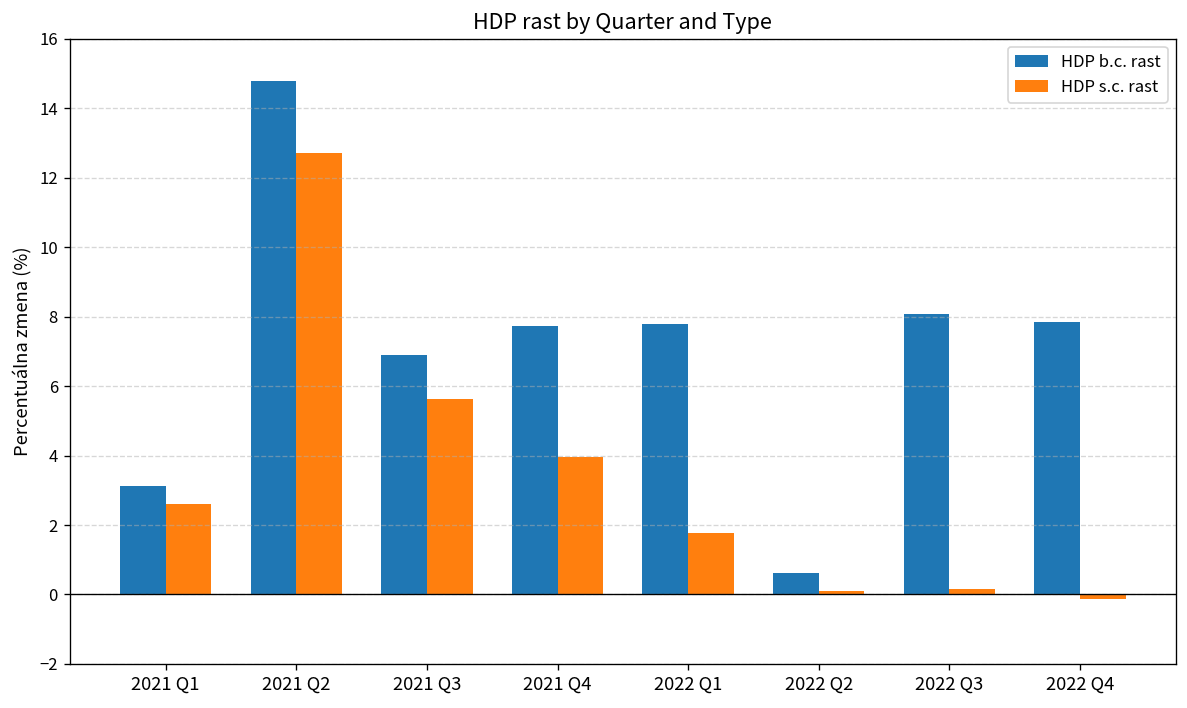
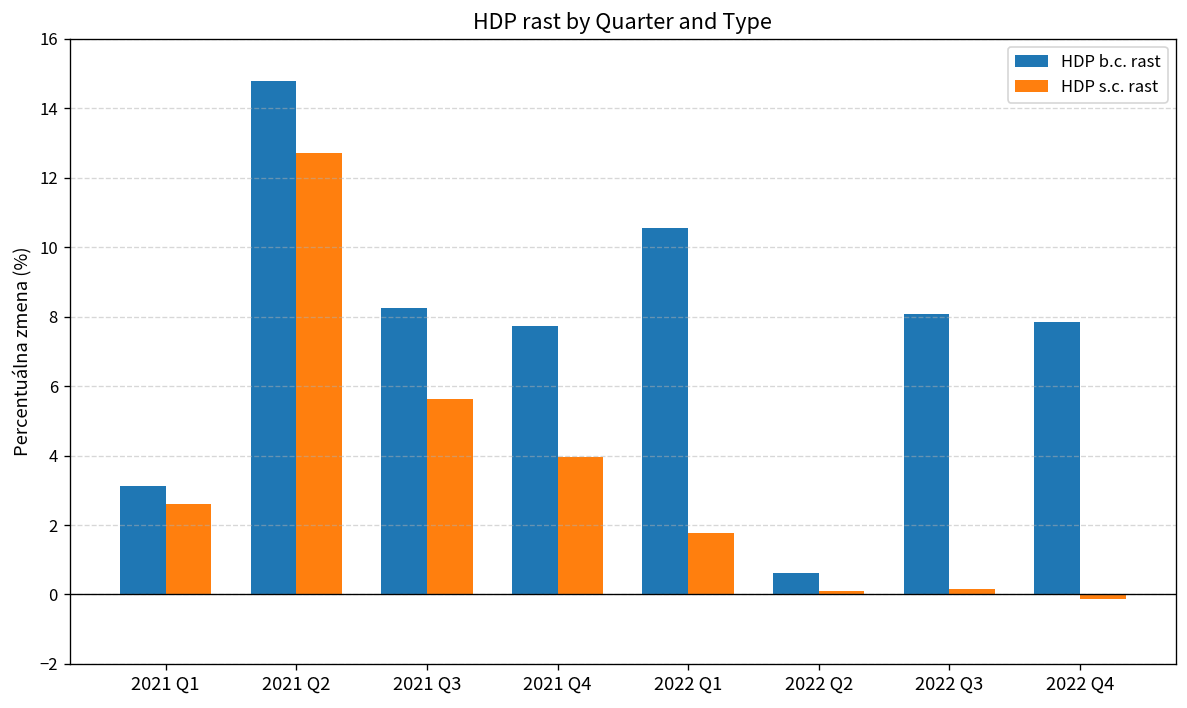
HDP b.c. rast, 2021 Q3: 6.9 -> 8.3
HDP b.c. rast, 2022 Q1: 7.8 -> 10.6
